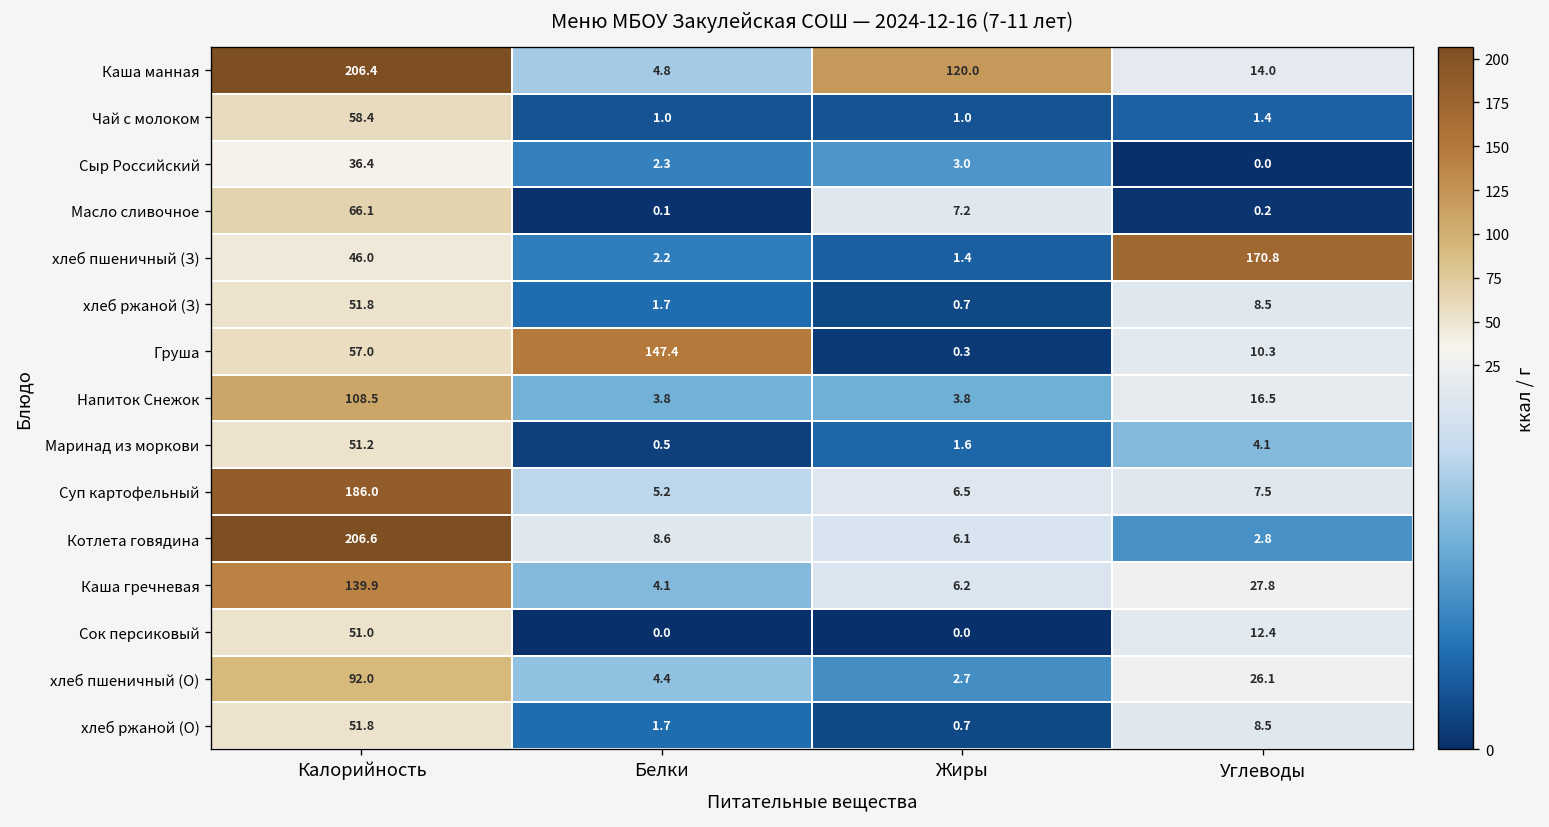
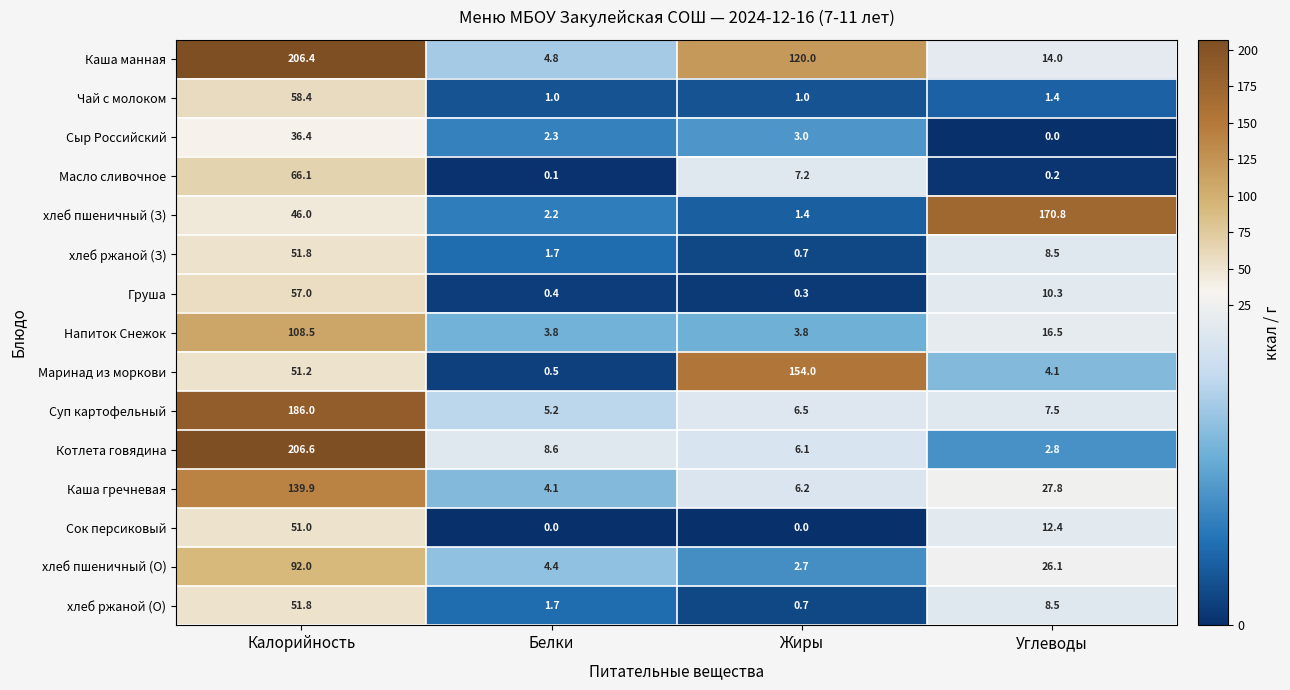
Груша, Белки: 147.4 -> 0.4
Маринад из моркови, Жиры: 1.6 -> 154.0
